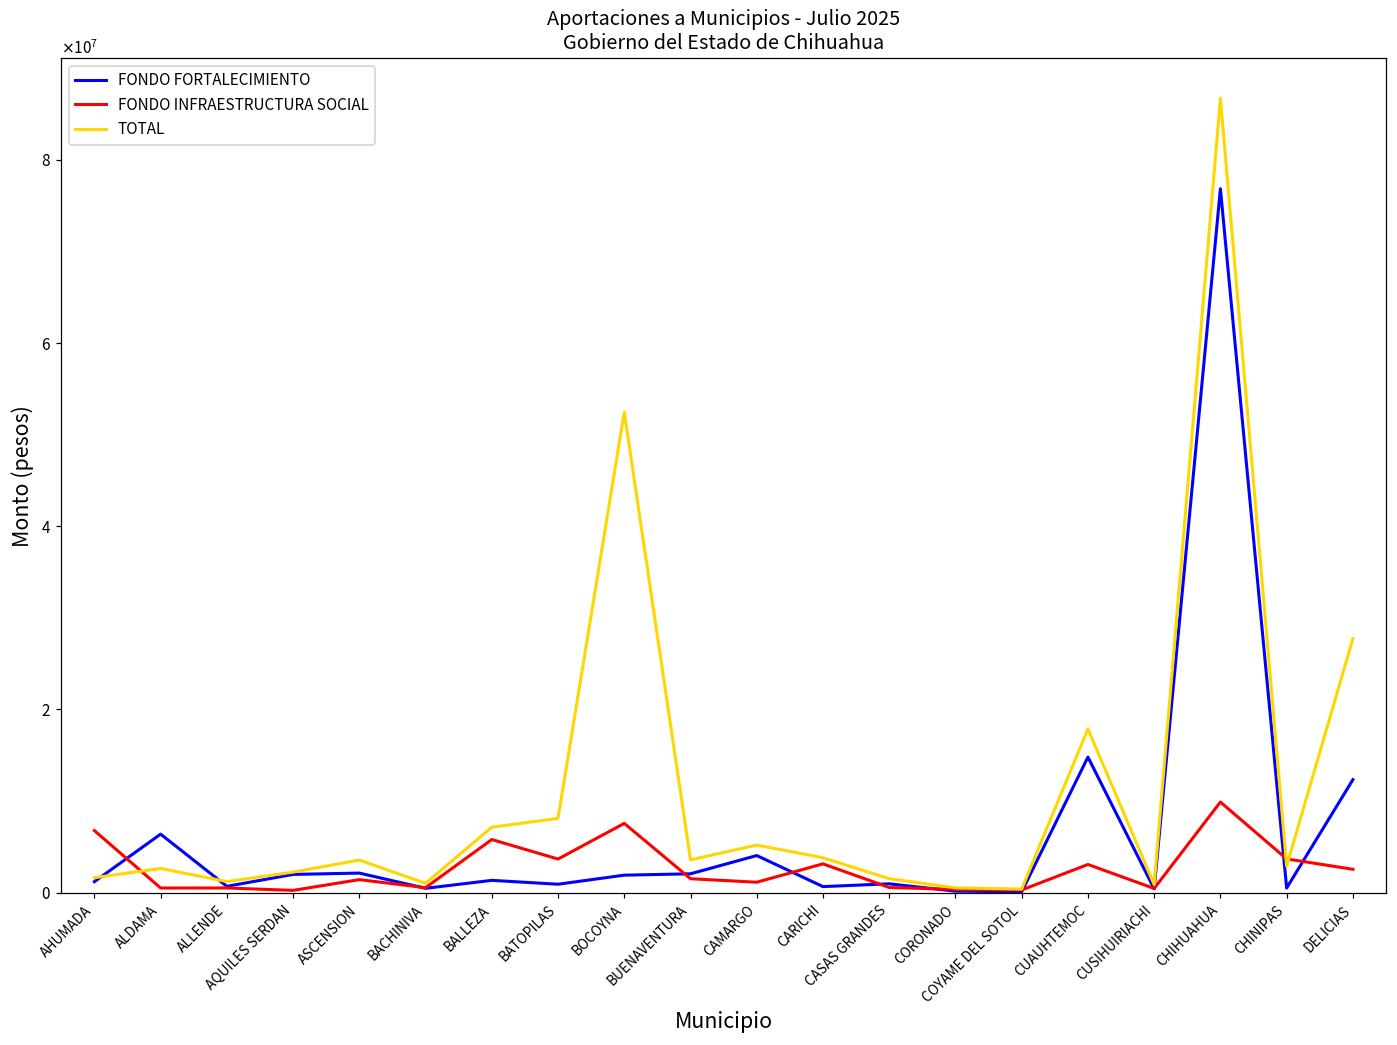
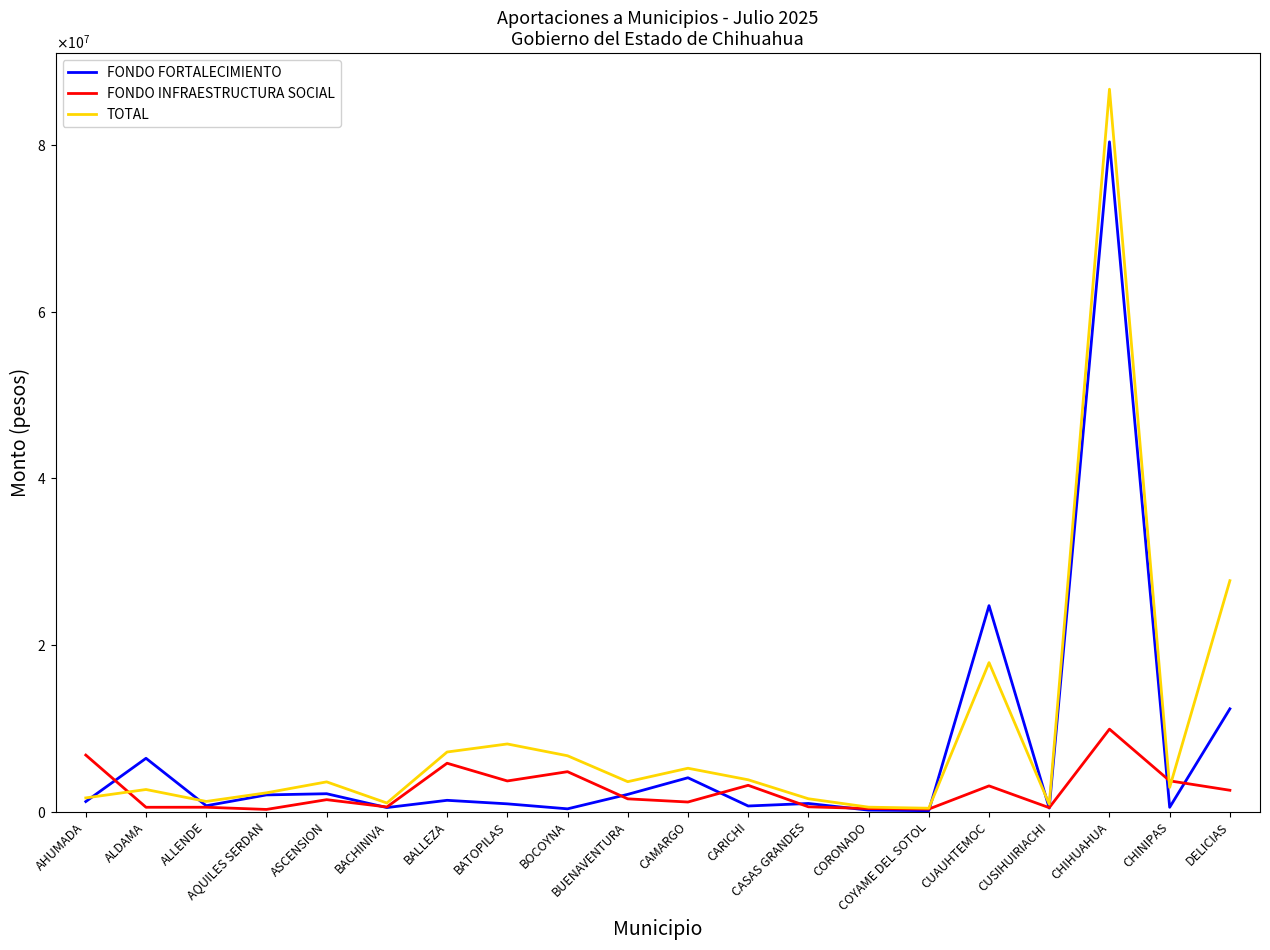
FONDO FORTALECIMIENTO, BOCOYNA: 2000000 -> 0
FONDO INFRAESTRUCTURA SOCIAL, BOCOYNA: 8000000 -> 5000000
TOTAL, BOCOYNA: 52000000 -> 7000000
FONDO FORTALECIMIENTO, CUAUHTEMOC: 15000000 -> 25000000
FONDO FORTALECIMIENTO, CHIHUAHUA: 77000000 -> 80000000
